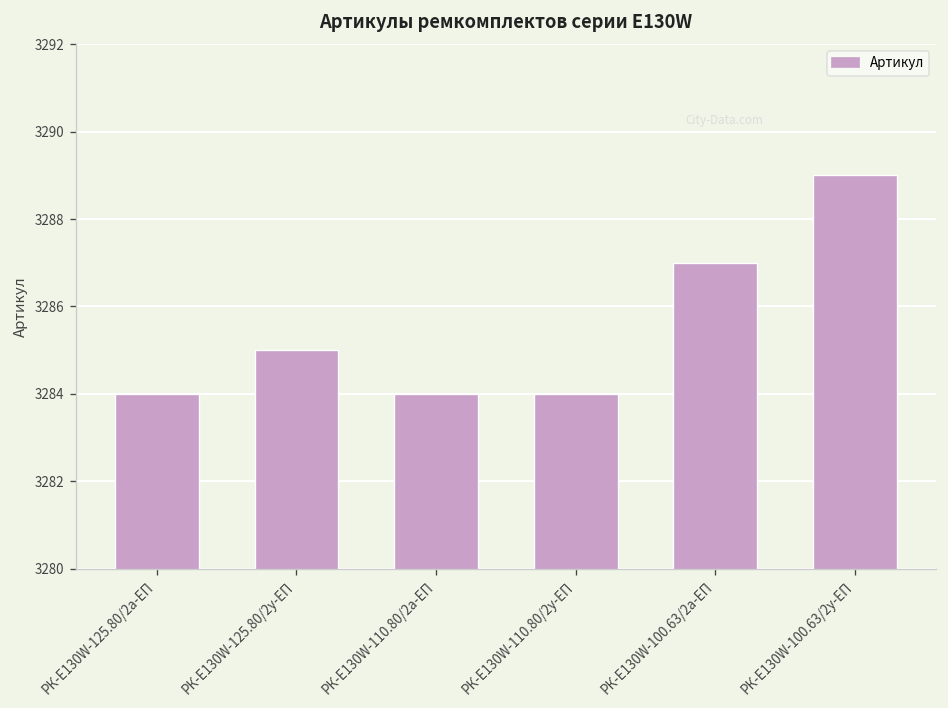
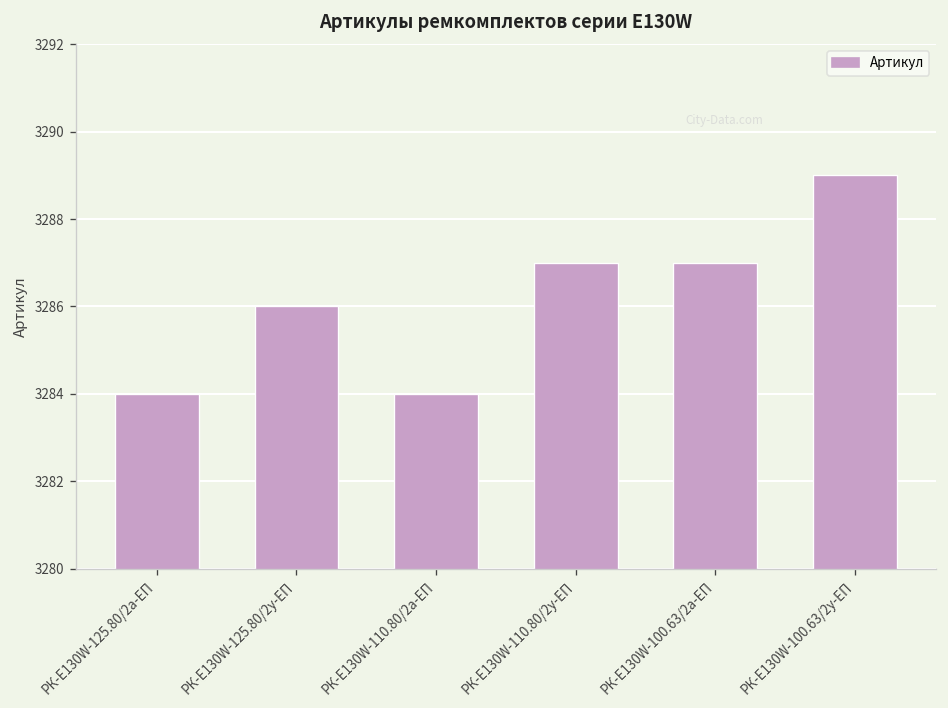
РК-E130W-125.80/2у-ЕП: 3285 -> 3286
РК-E130W-110.80/2у-ЕП: 3284 -> 3287
